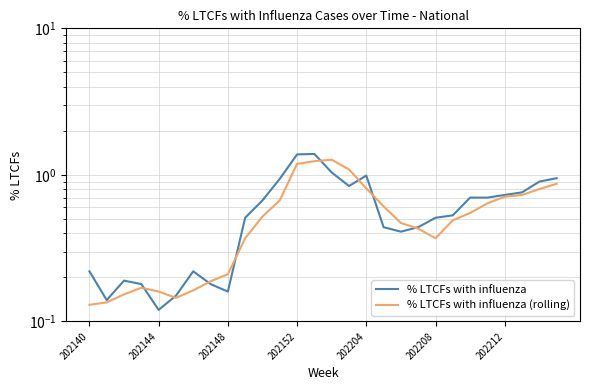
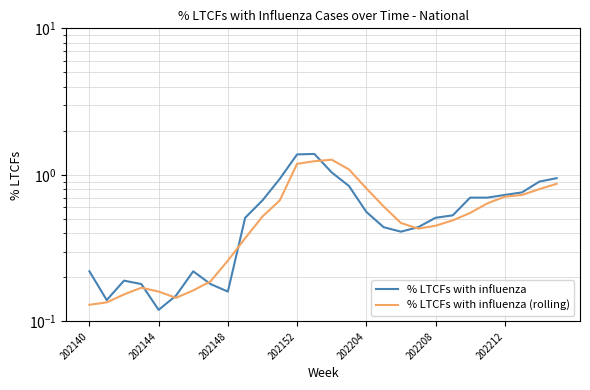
% LTCFs with influenza (rolling), 202148: 0.21 -> 0.26
% LTCFs with influenza, 202204: 1.0 -> 0.56
% LTCFs with influenza (rolling), 202208: 0.37 -> 0.45
